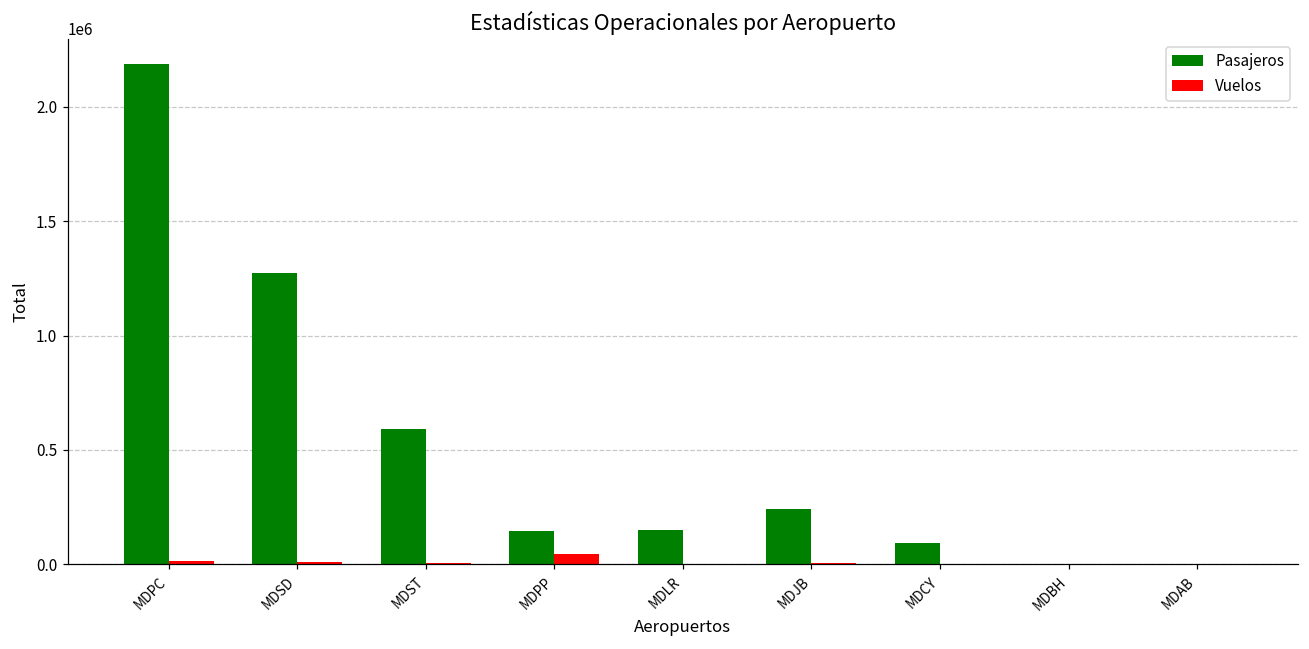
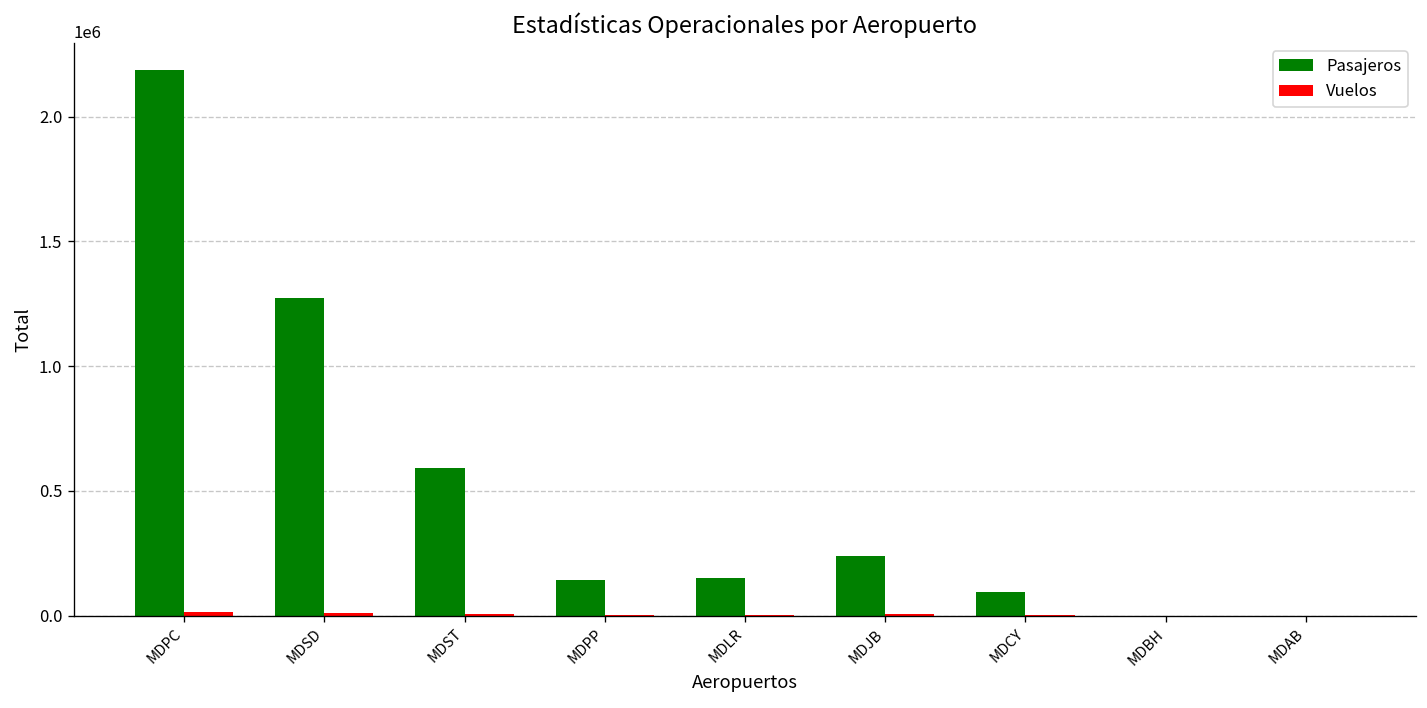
Vuelos, MDPP: 40000 -> 0
